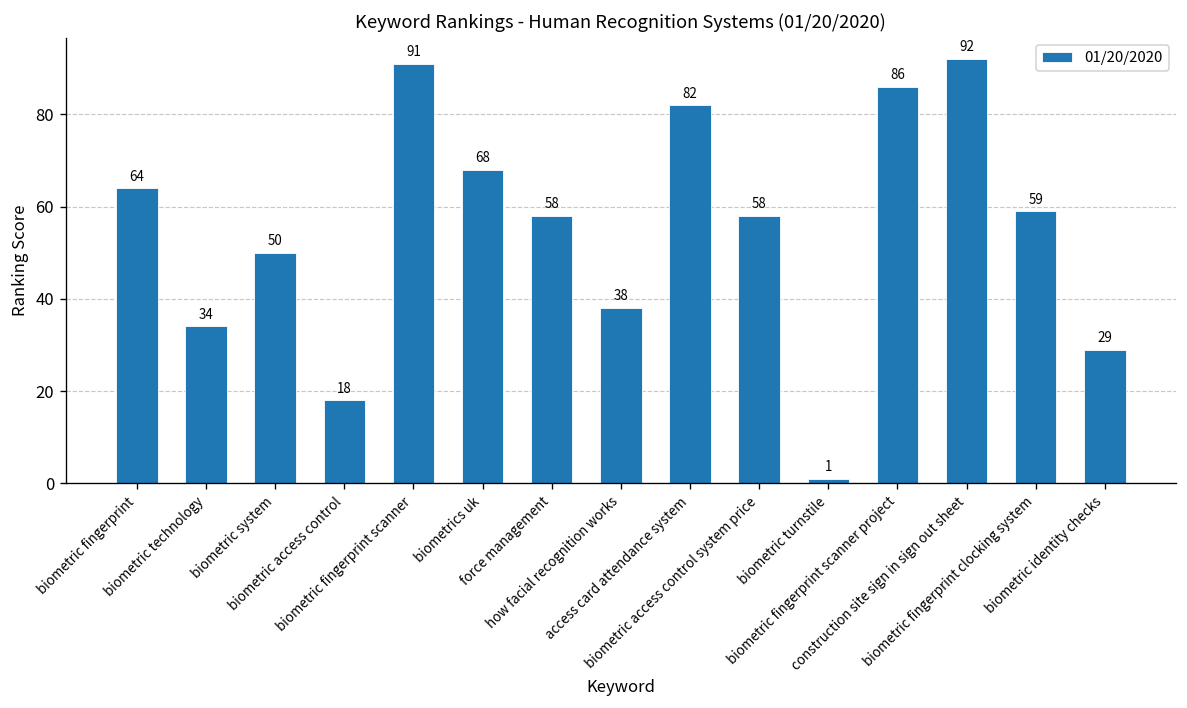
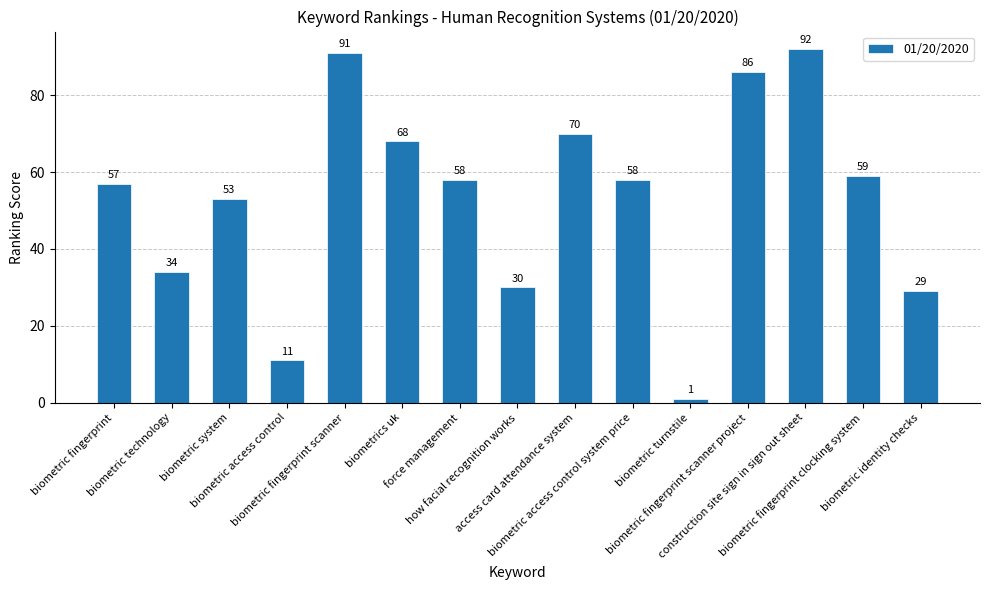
biometric fingerprint: 64 -> 57
biometric system: 50 -> 53
biometric access control: 18 -> 11
how facial recognition works: 38 -> 30
access card attendance system: 82 -> 70
